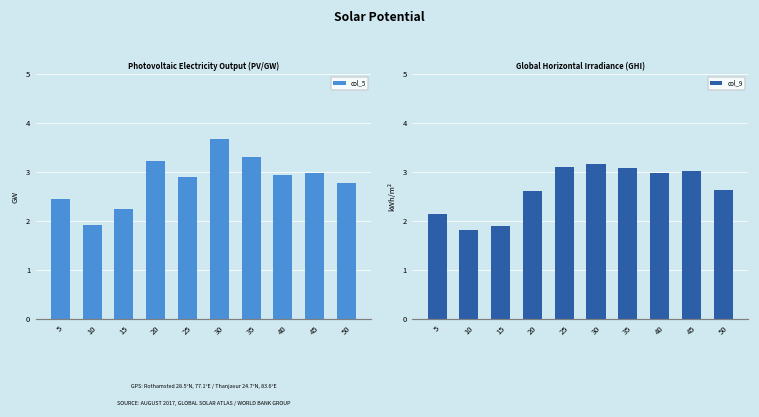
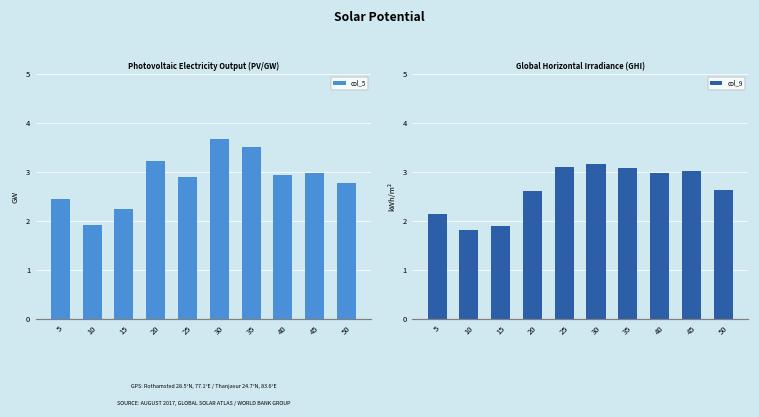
Photovoltaic Electricity Output (PV/GW), 35: 3.3 -> 3.5
